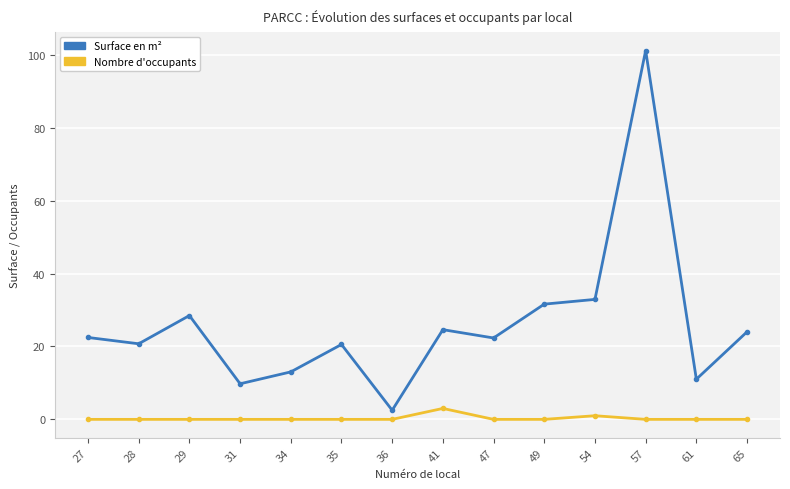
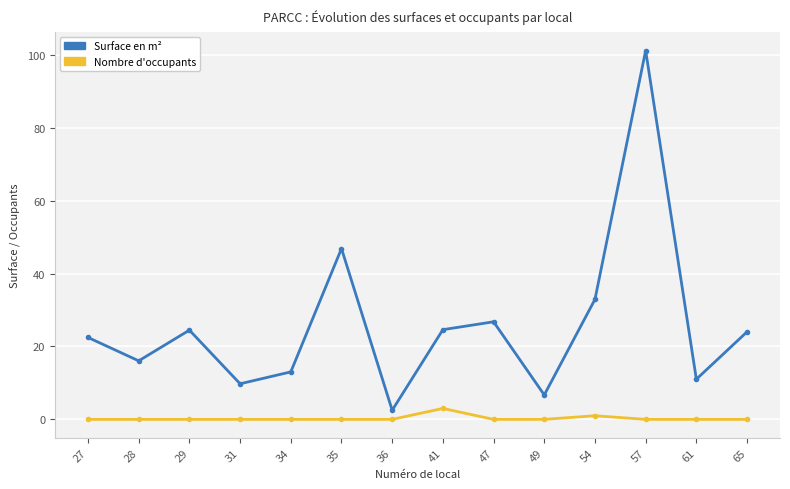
Surface en m², 28: 21 -> 16
Surface en m², 29: 28 -> 24
Surface en m², 35: 21 -> 47
Surface en m², 47: 22 -> 27
Surface en m², 49: 32 -> 7
